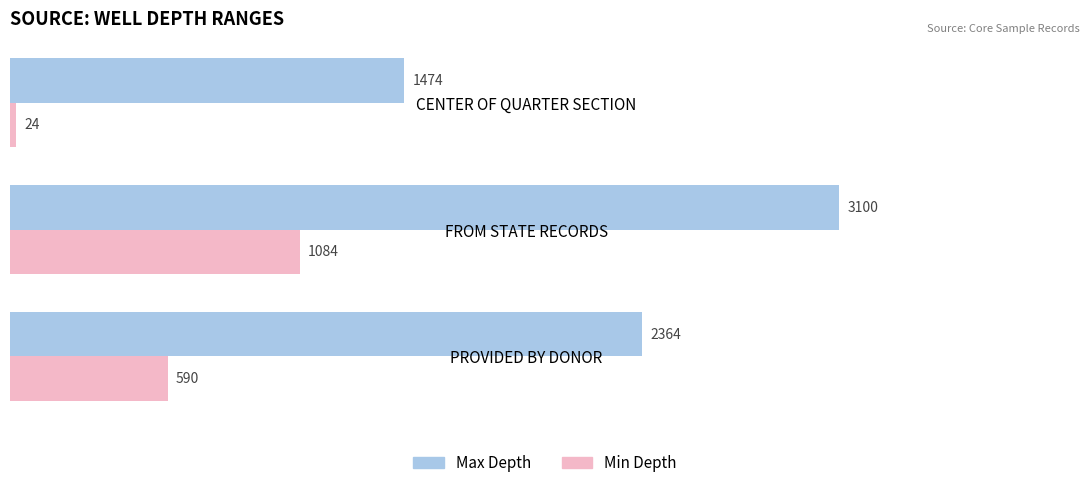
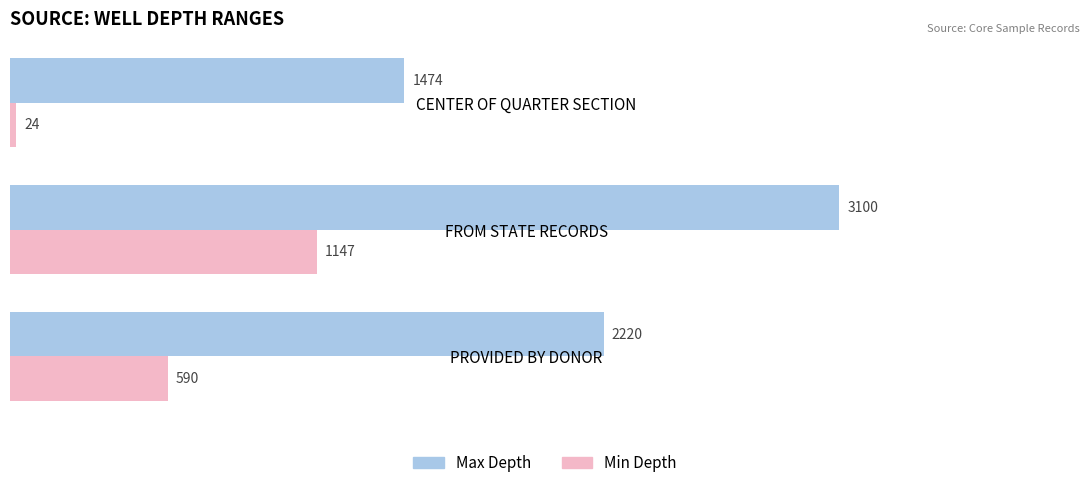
Min Depth, FROM STATE RECORDS: 1084 -> 1147
Max Depth, PROVIDED BY DONOR: 2364 -> 2220
